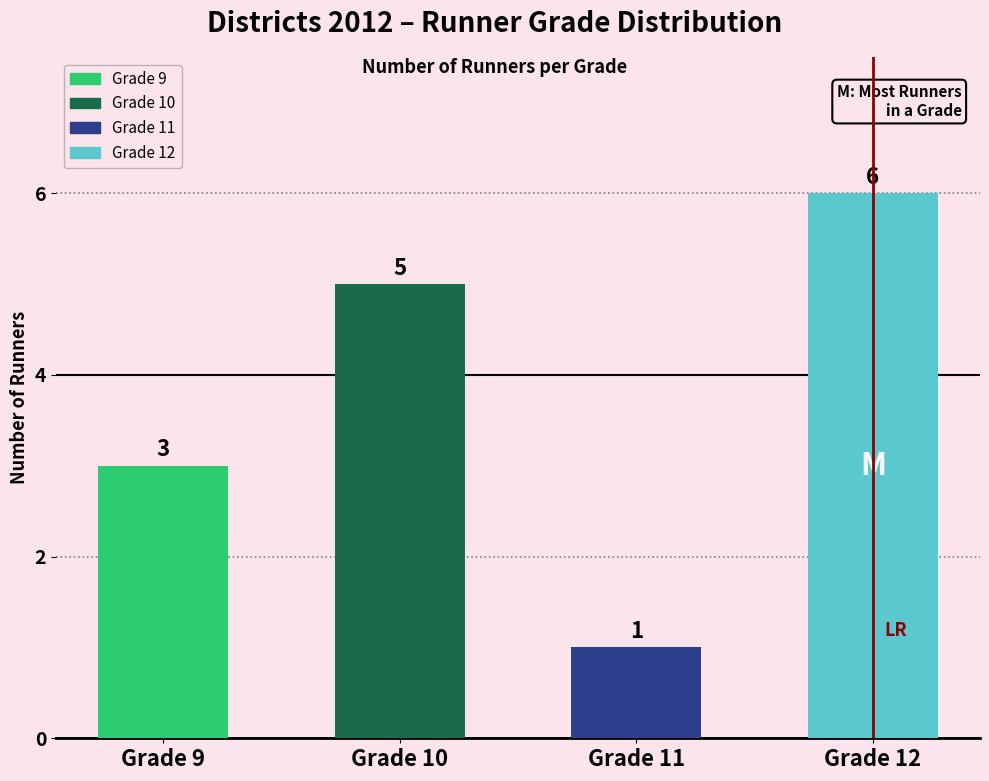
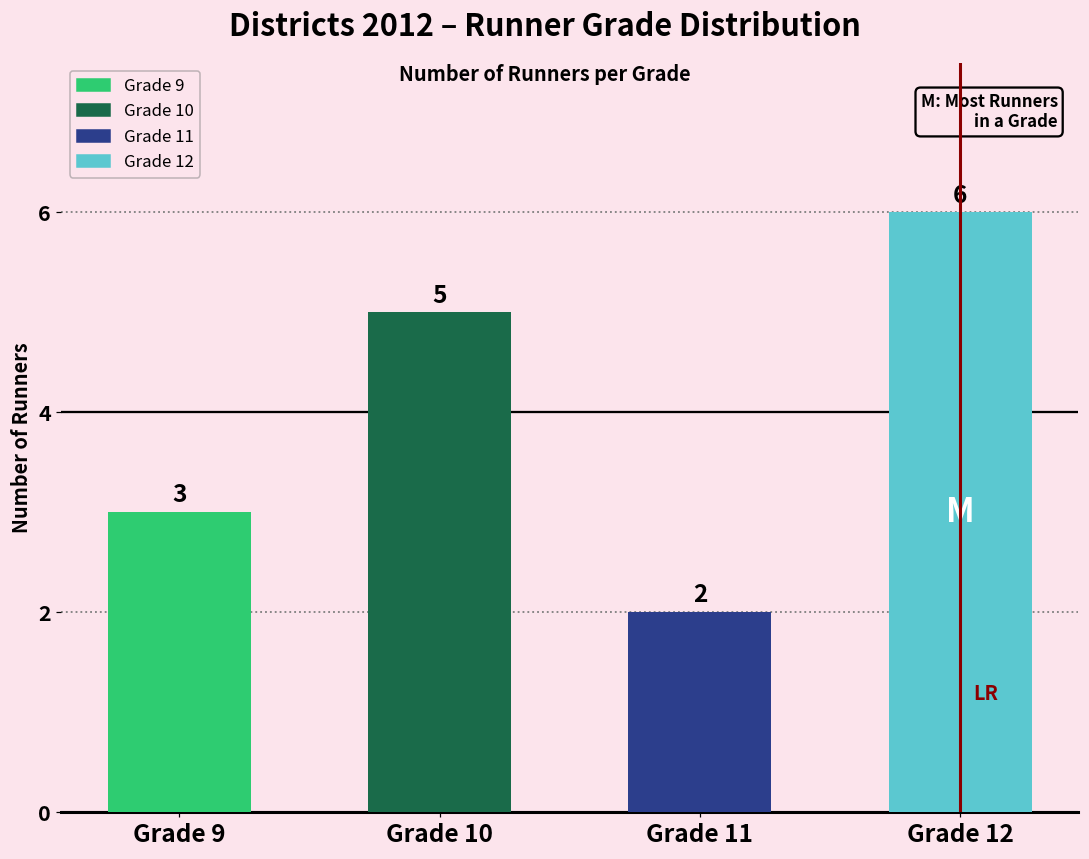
Grade 11: 1 -> 2
